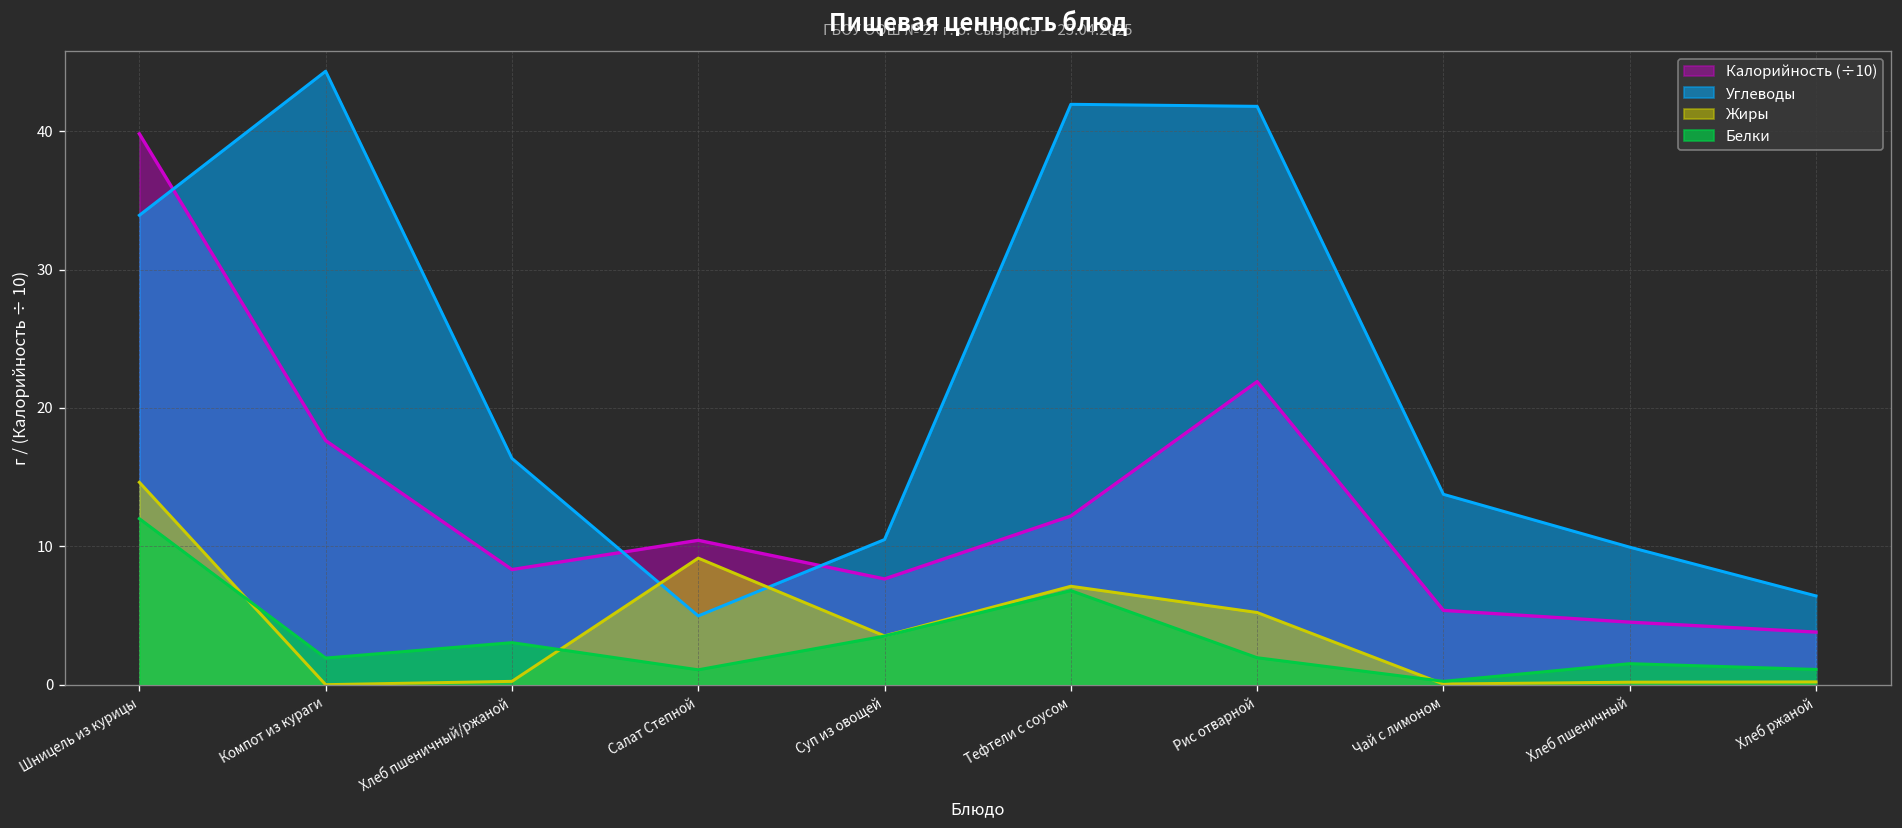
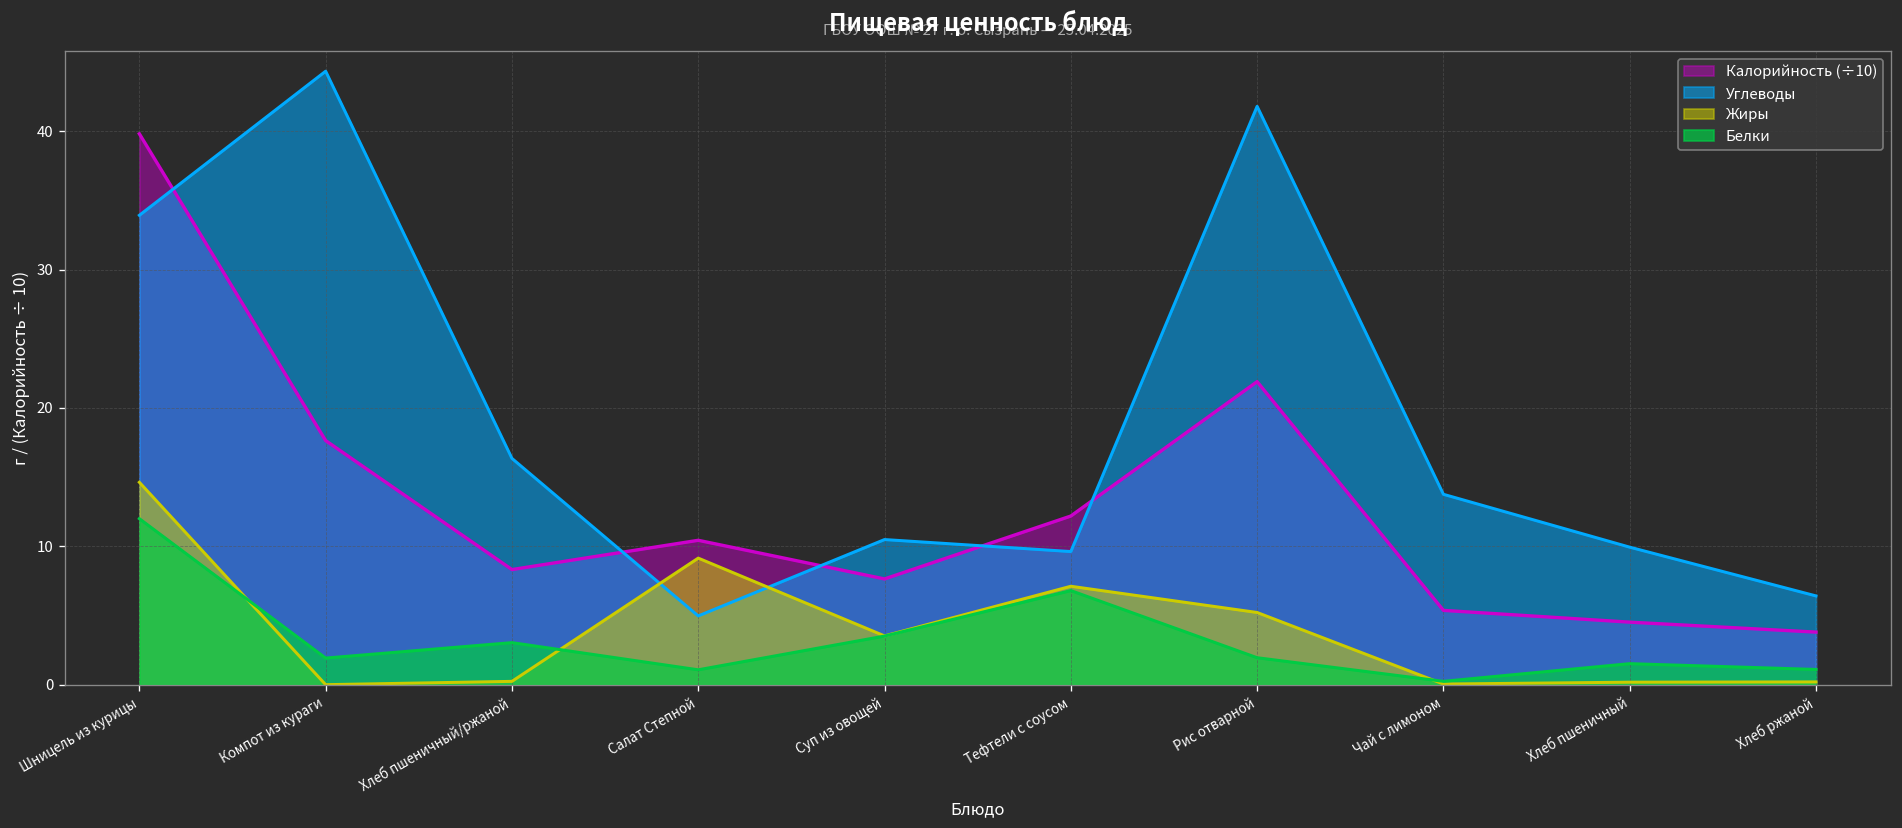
Углеводы, Тефтели с соусом: 42.0 -> 9.6
